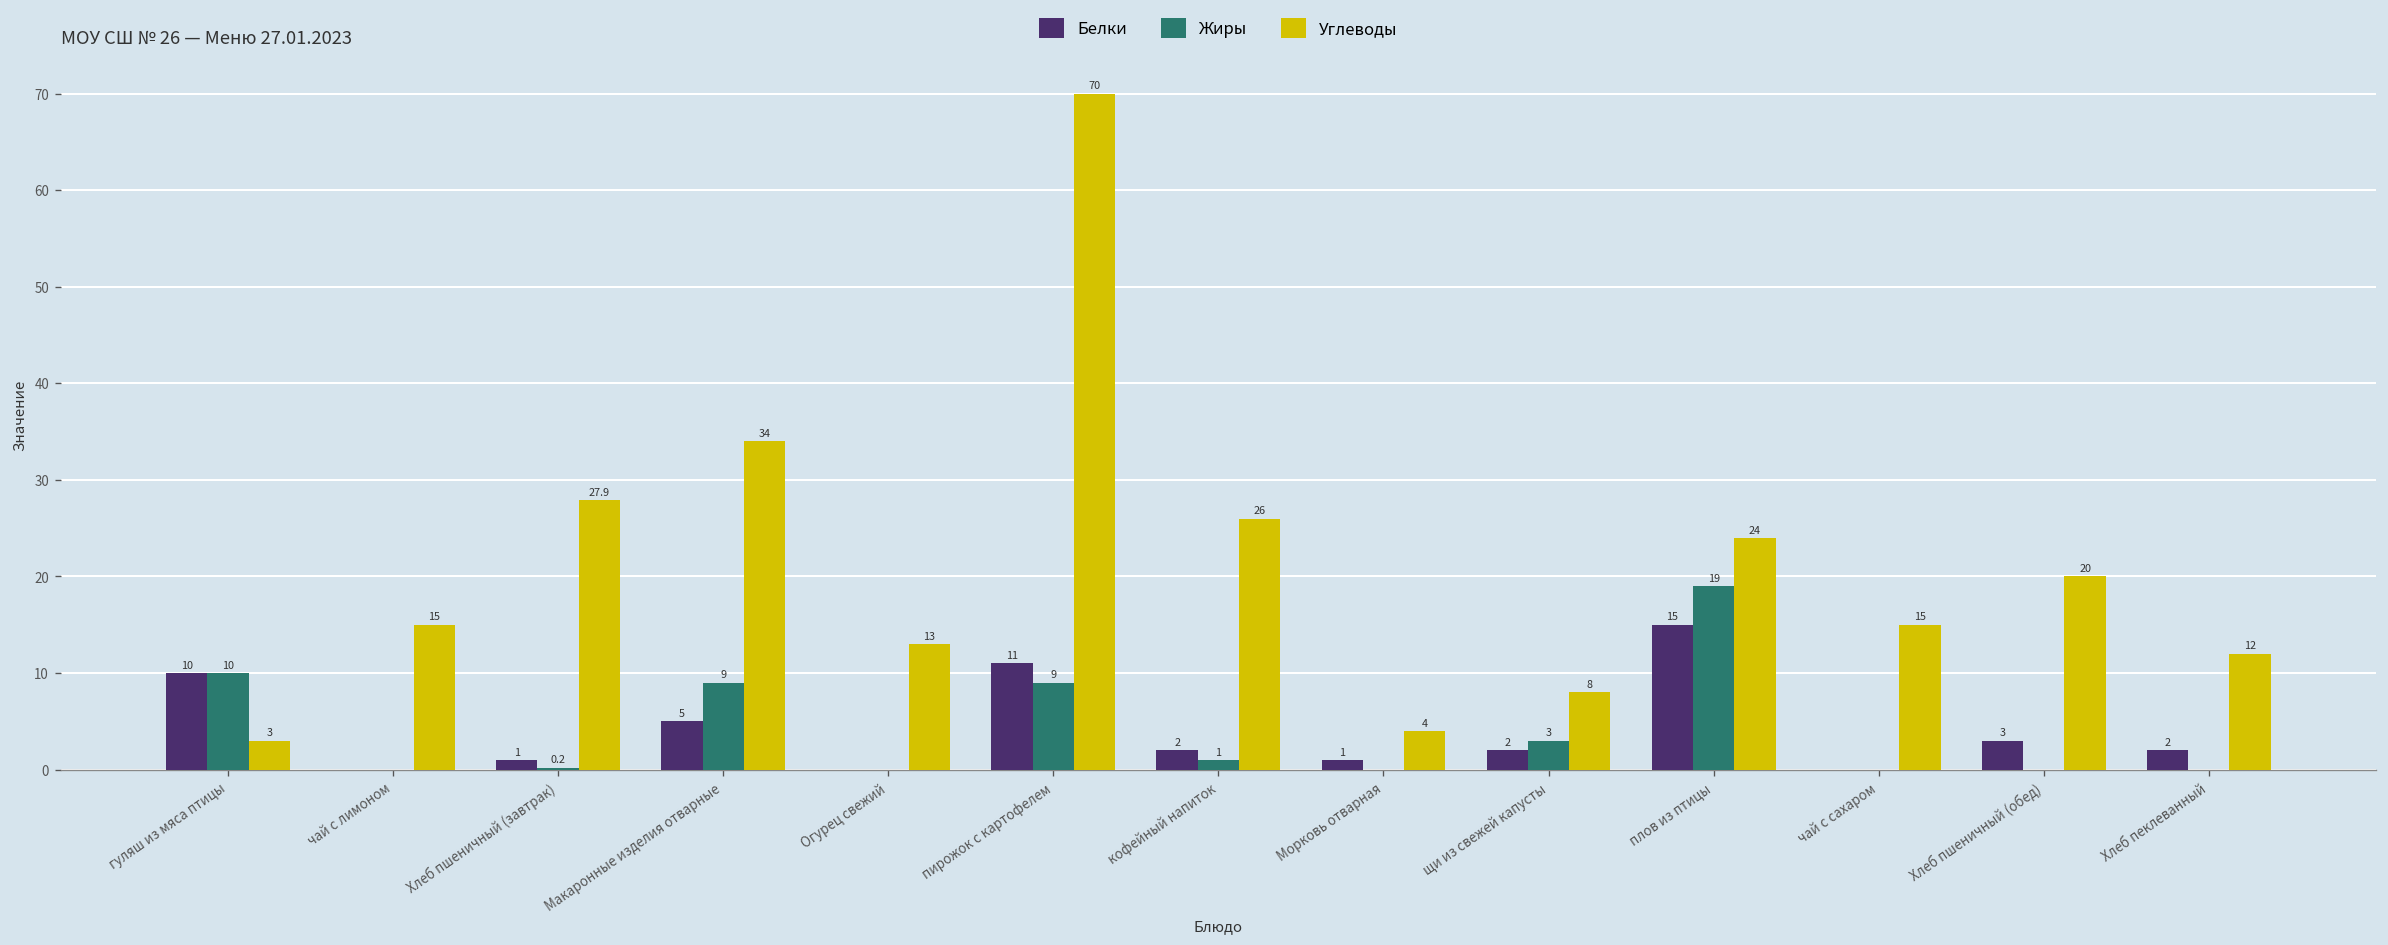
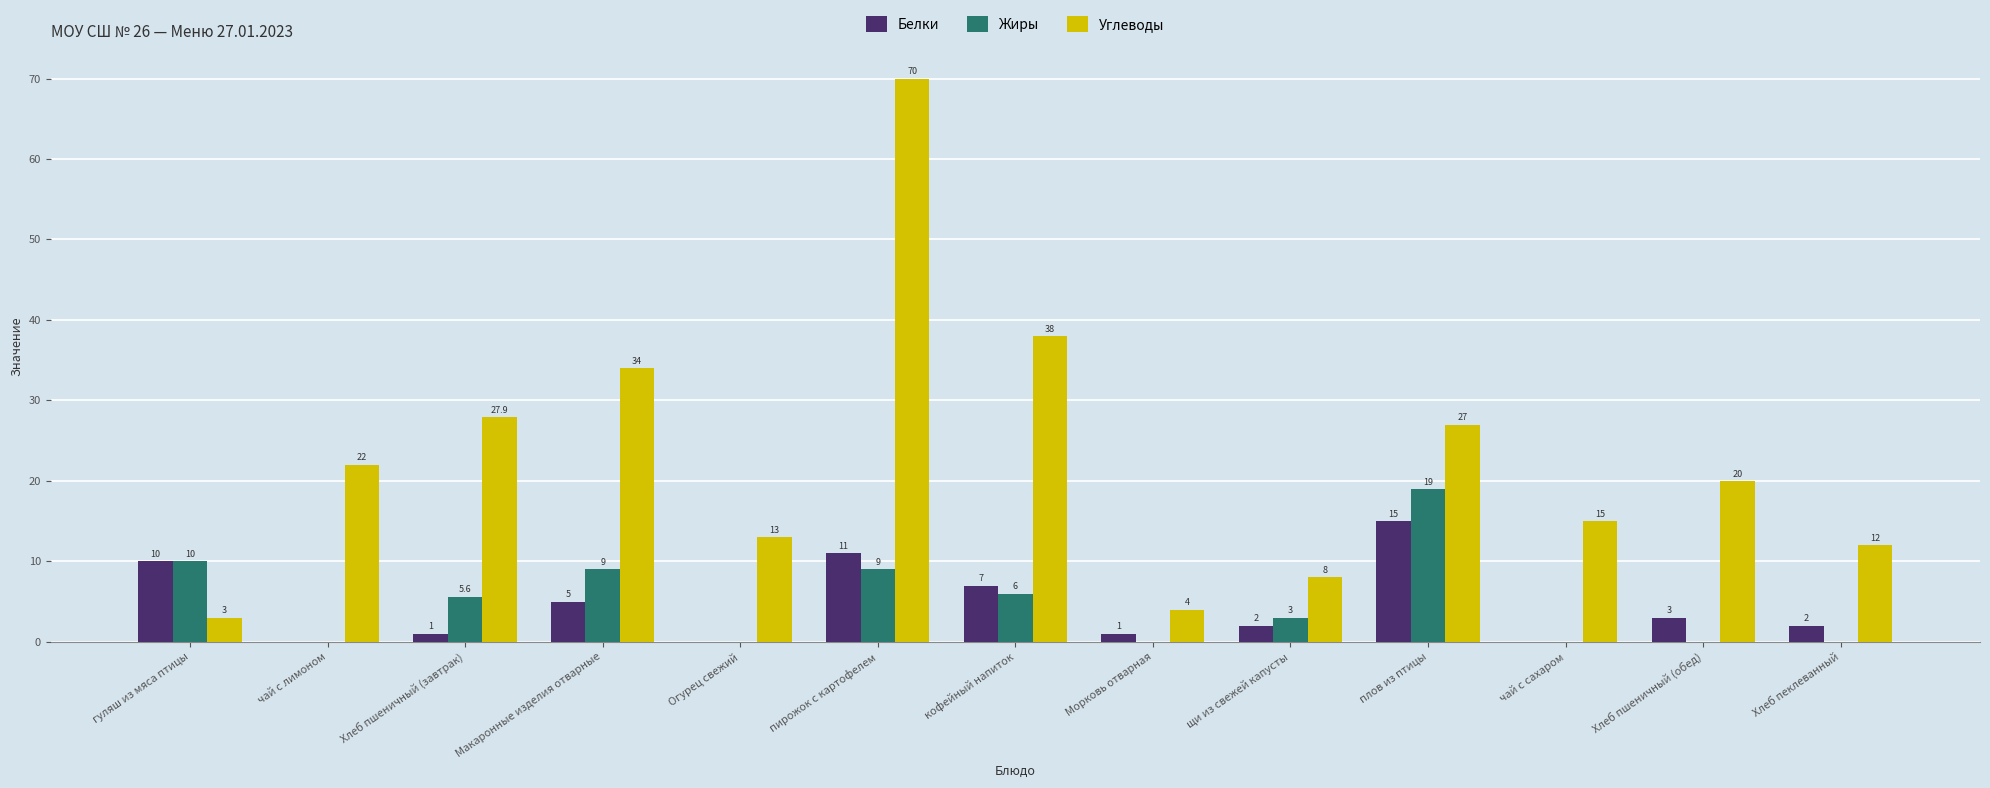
Углеводы, чай с лимоном: 15 -> 22
Жиры, Хлеб пшеничный (завтрак): 0.2 -> 5.6
Белки, кофейный напиток: 2 -> 7
Жиры, кофейный напиток: 1 -> 6
Углеводы, кофейный напиток: 26 -> 38
Углеводы, плов из птицы: 24 -> 27
